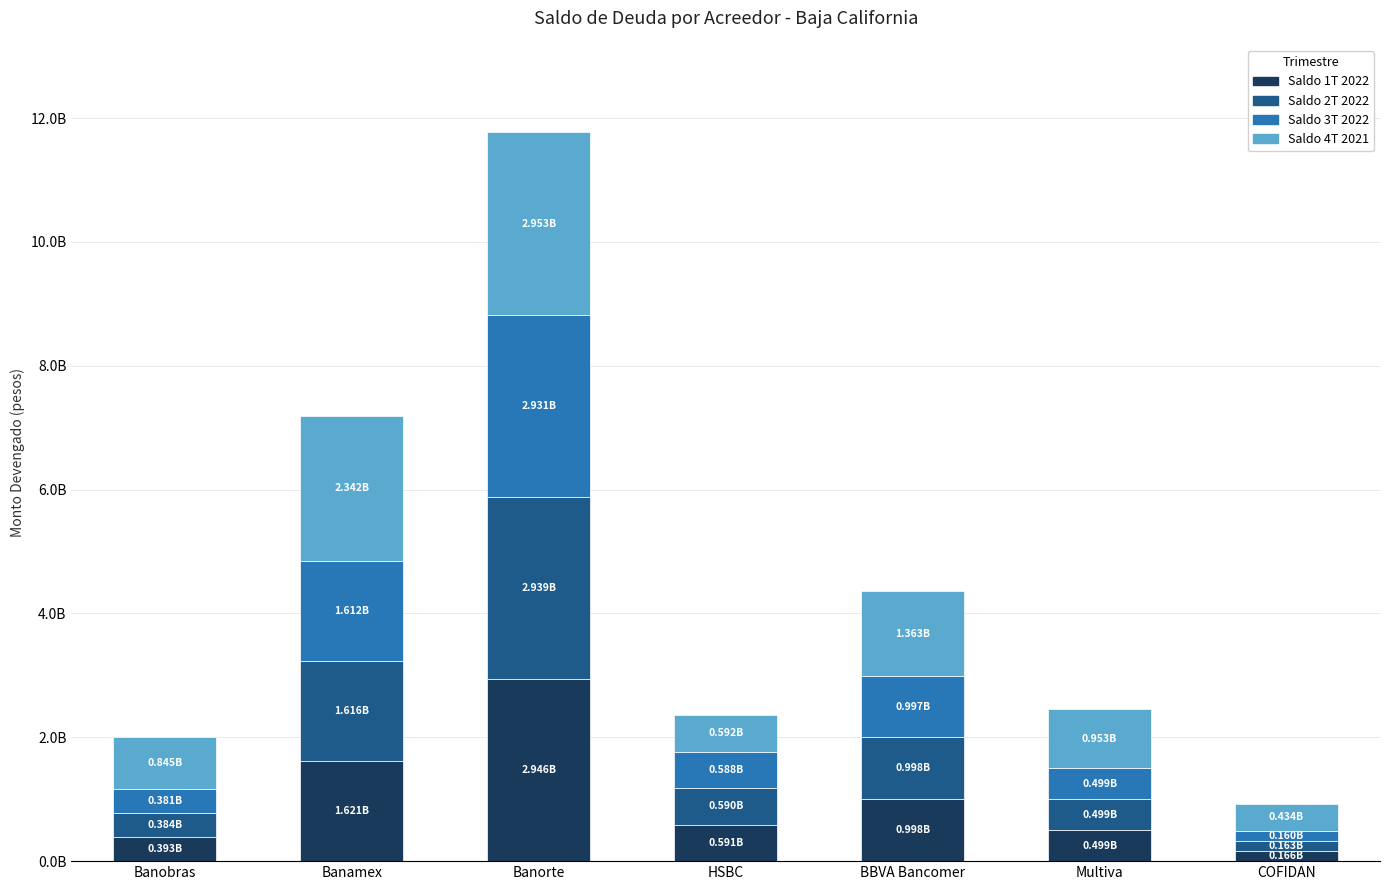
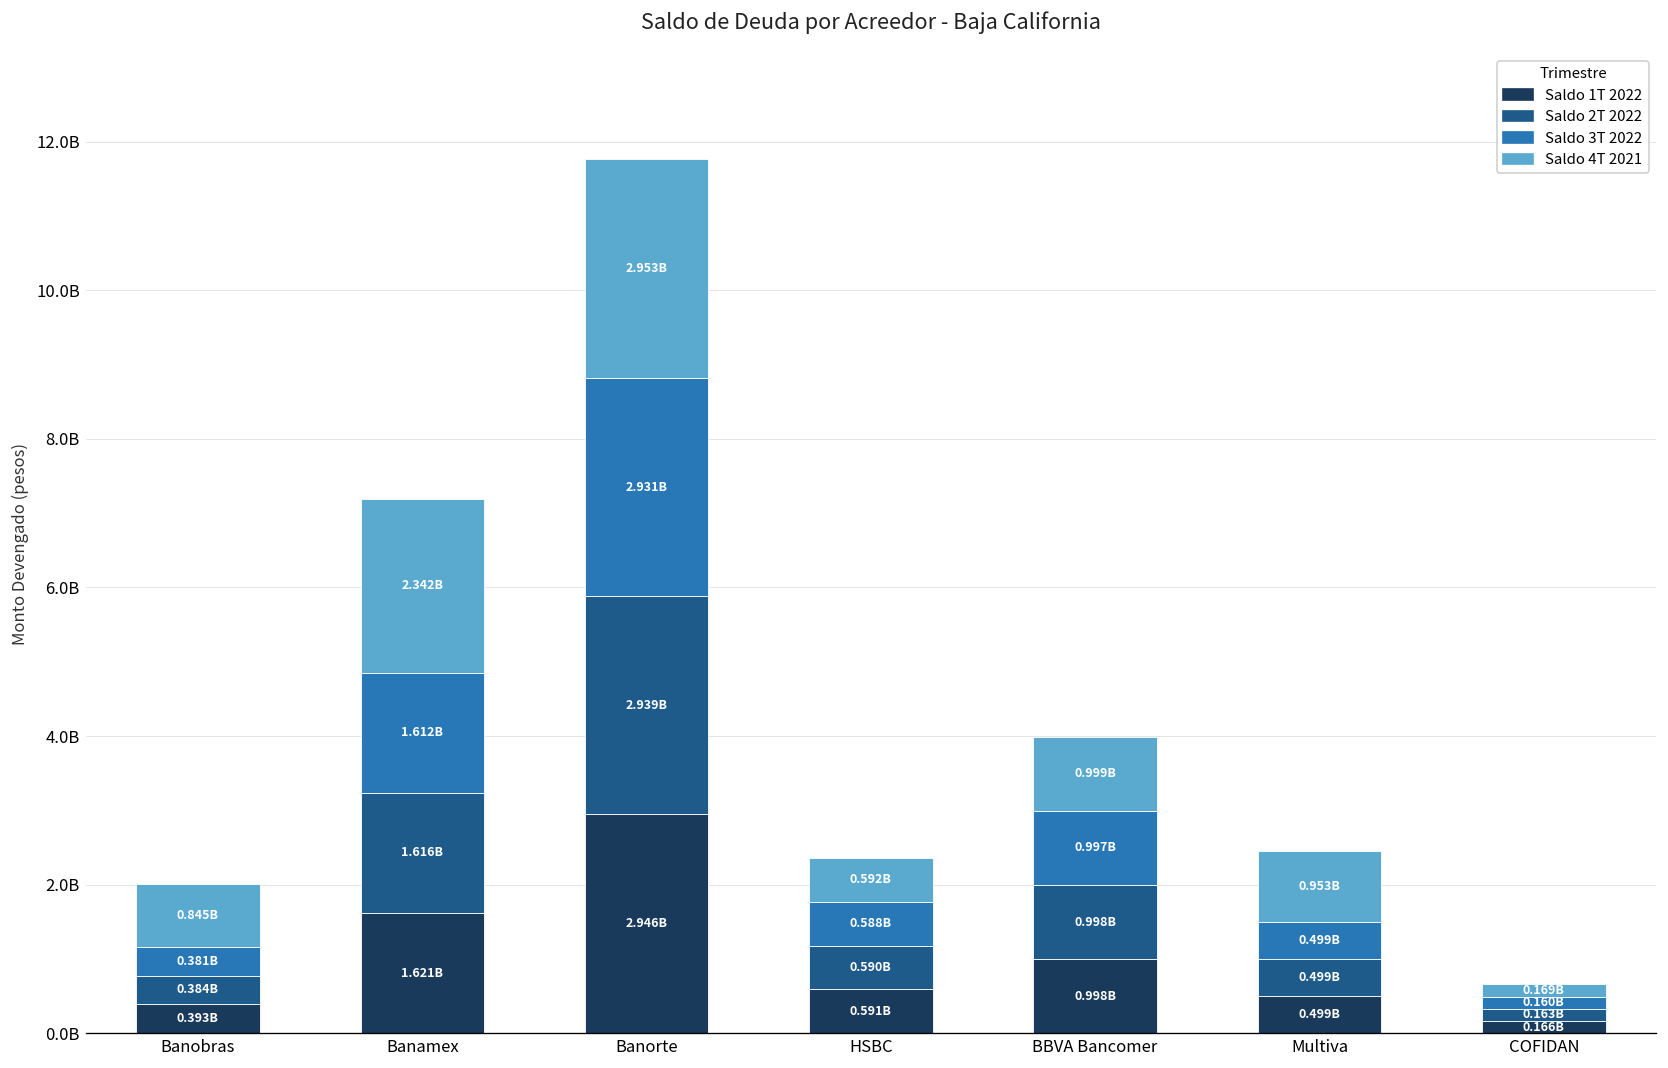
Saldo 4T 2021, BBVA Bancomer: 1.363B -> 0.999B
Saldo 4T 2021, COFIDAN: 0.434B -> 0.169B
